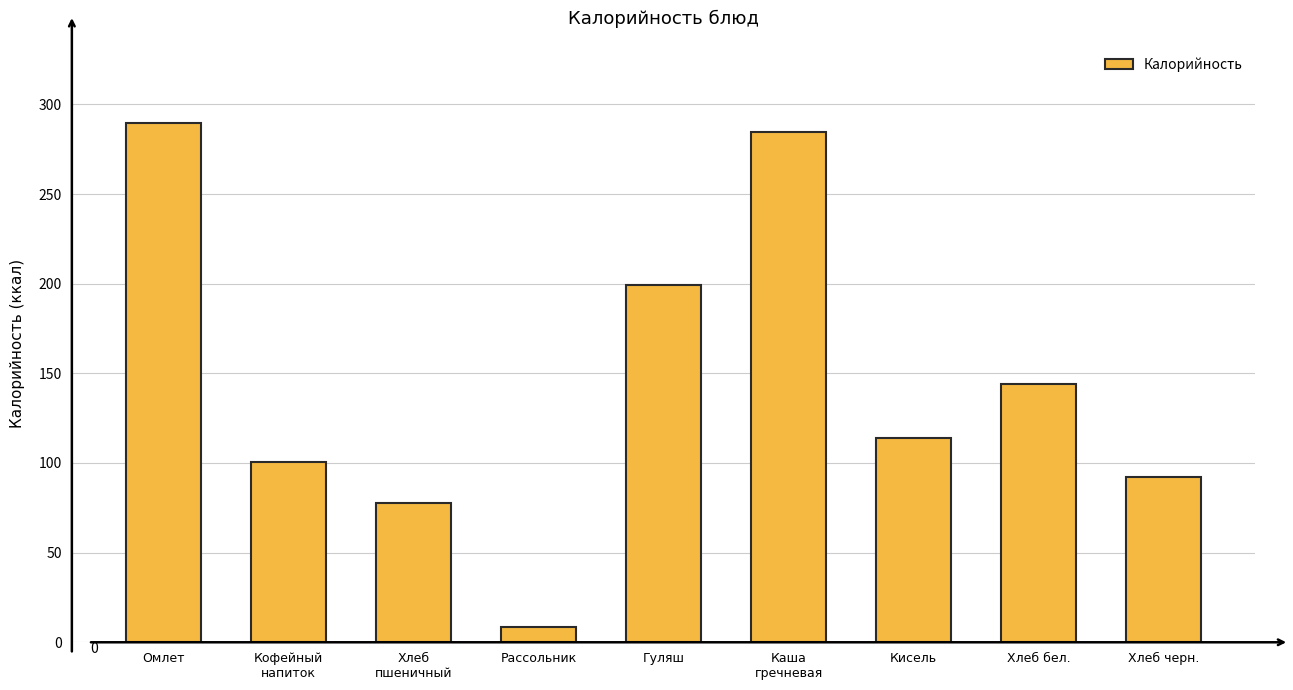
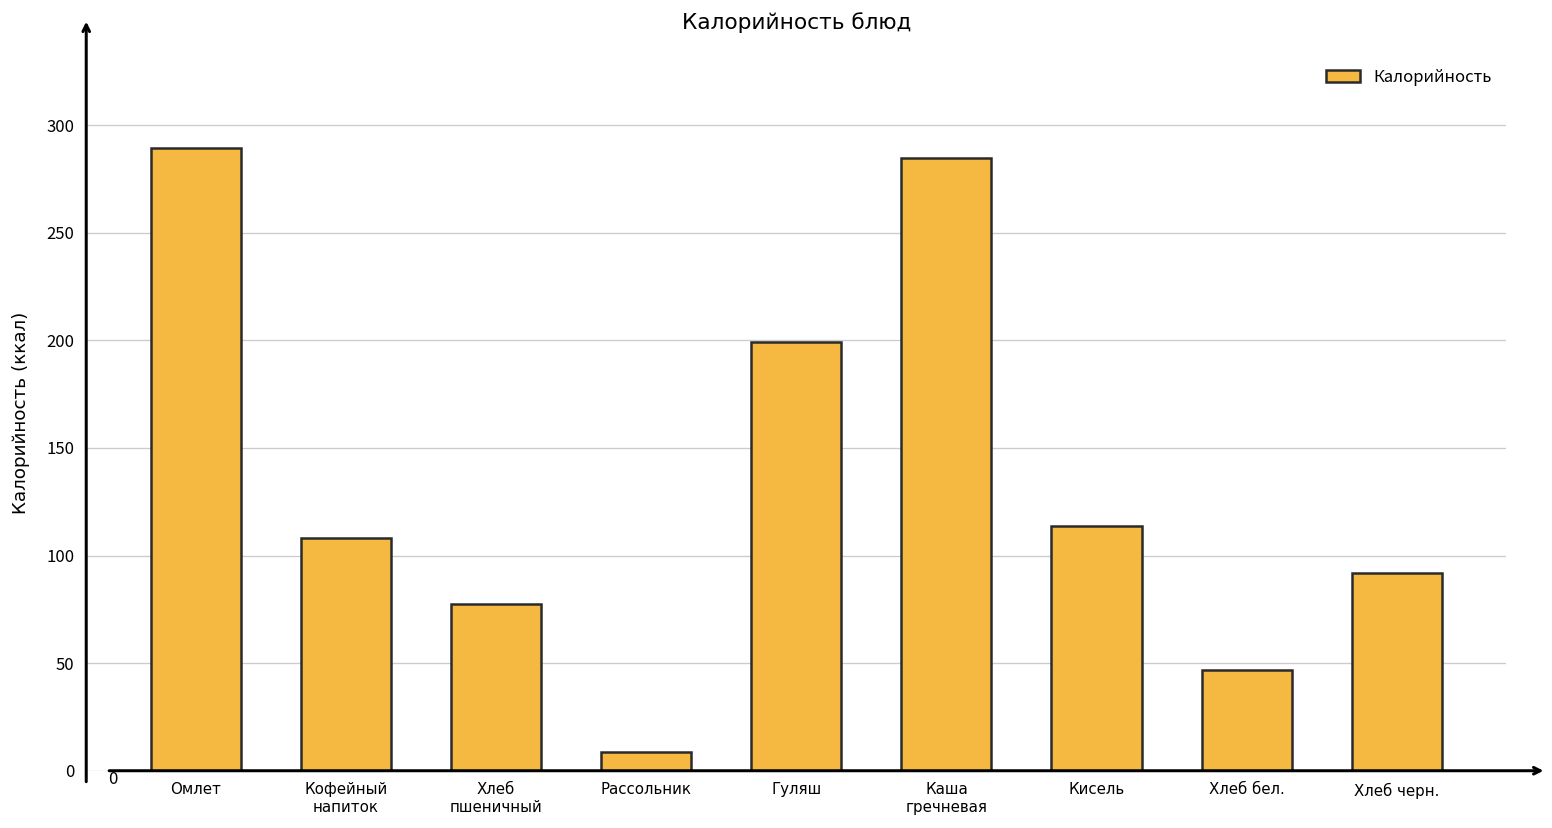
Кофейный напиток: 101 -> 108
Хлеб бел.: 144 -> 47
